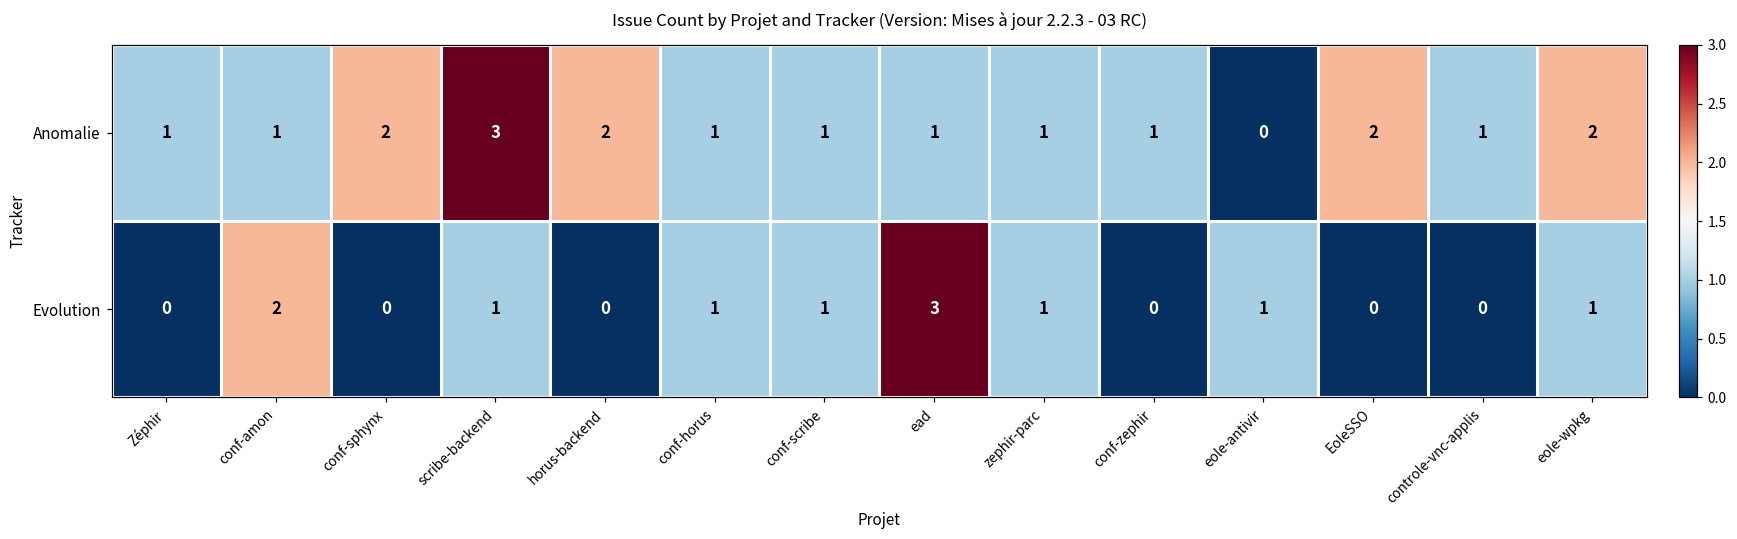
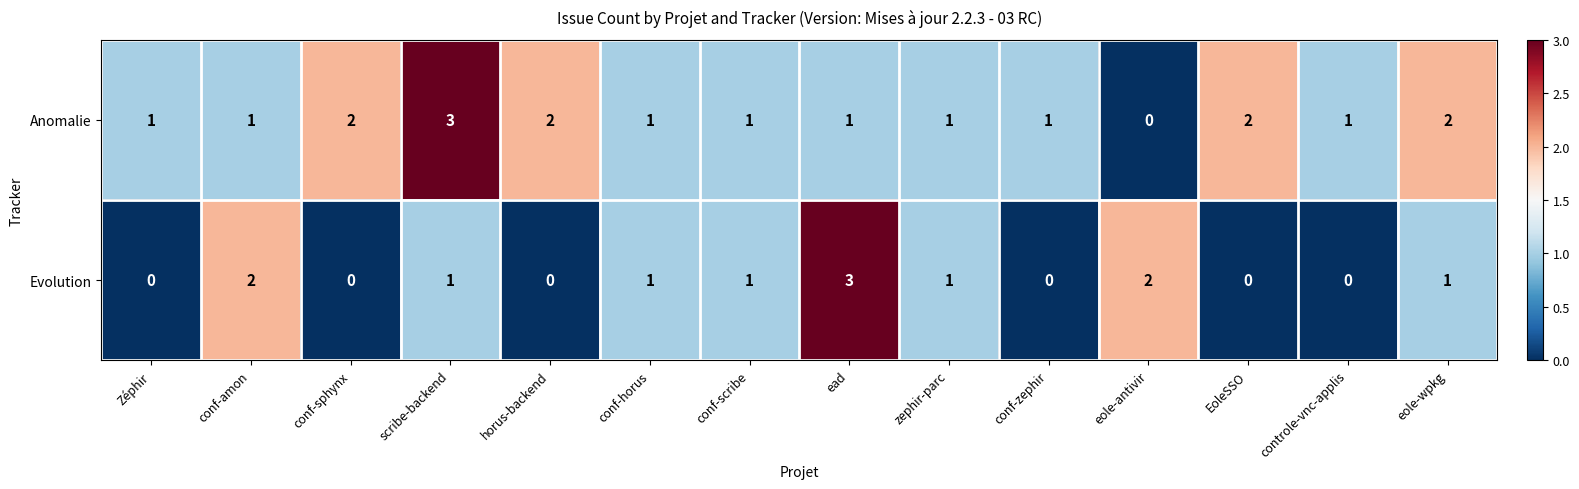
Evolution, eole-antivir: 1 -> 2
